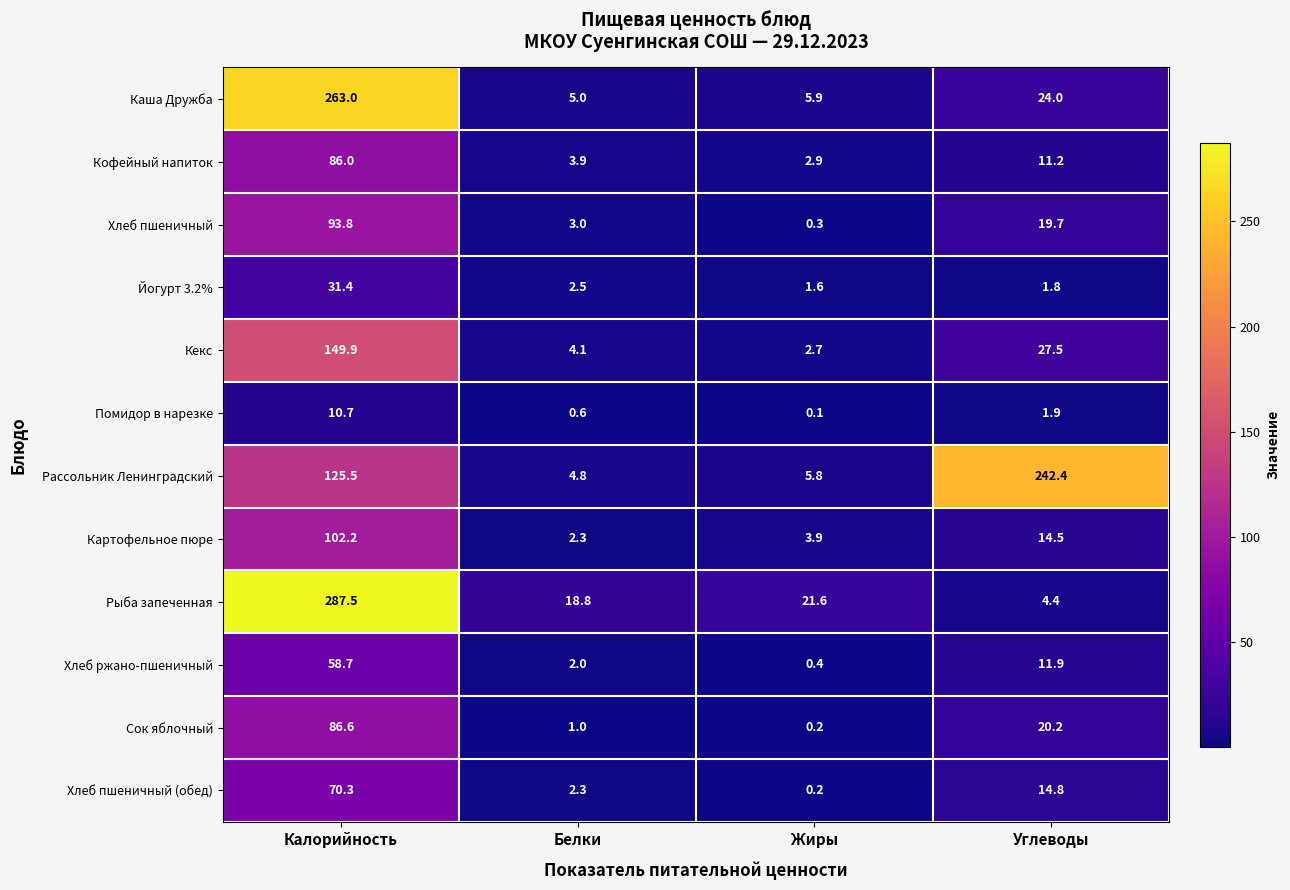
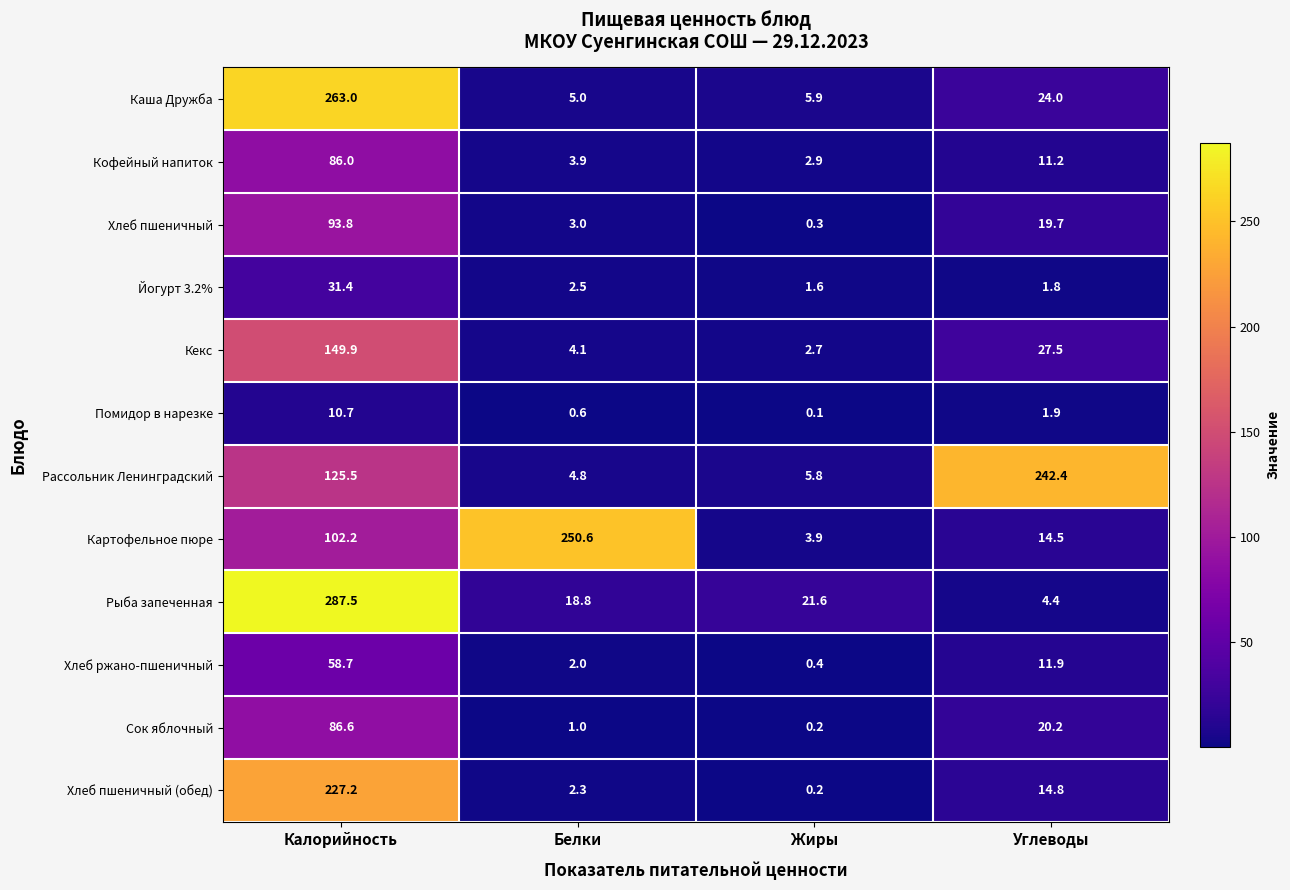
Картофельное пюре, Белки: 2.3 -> 250.6
Хлеб пшеничный (обед), Калорийность: 70.3 -> 227.2
